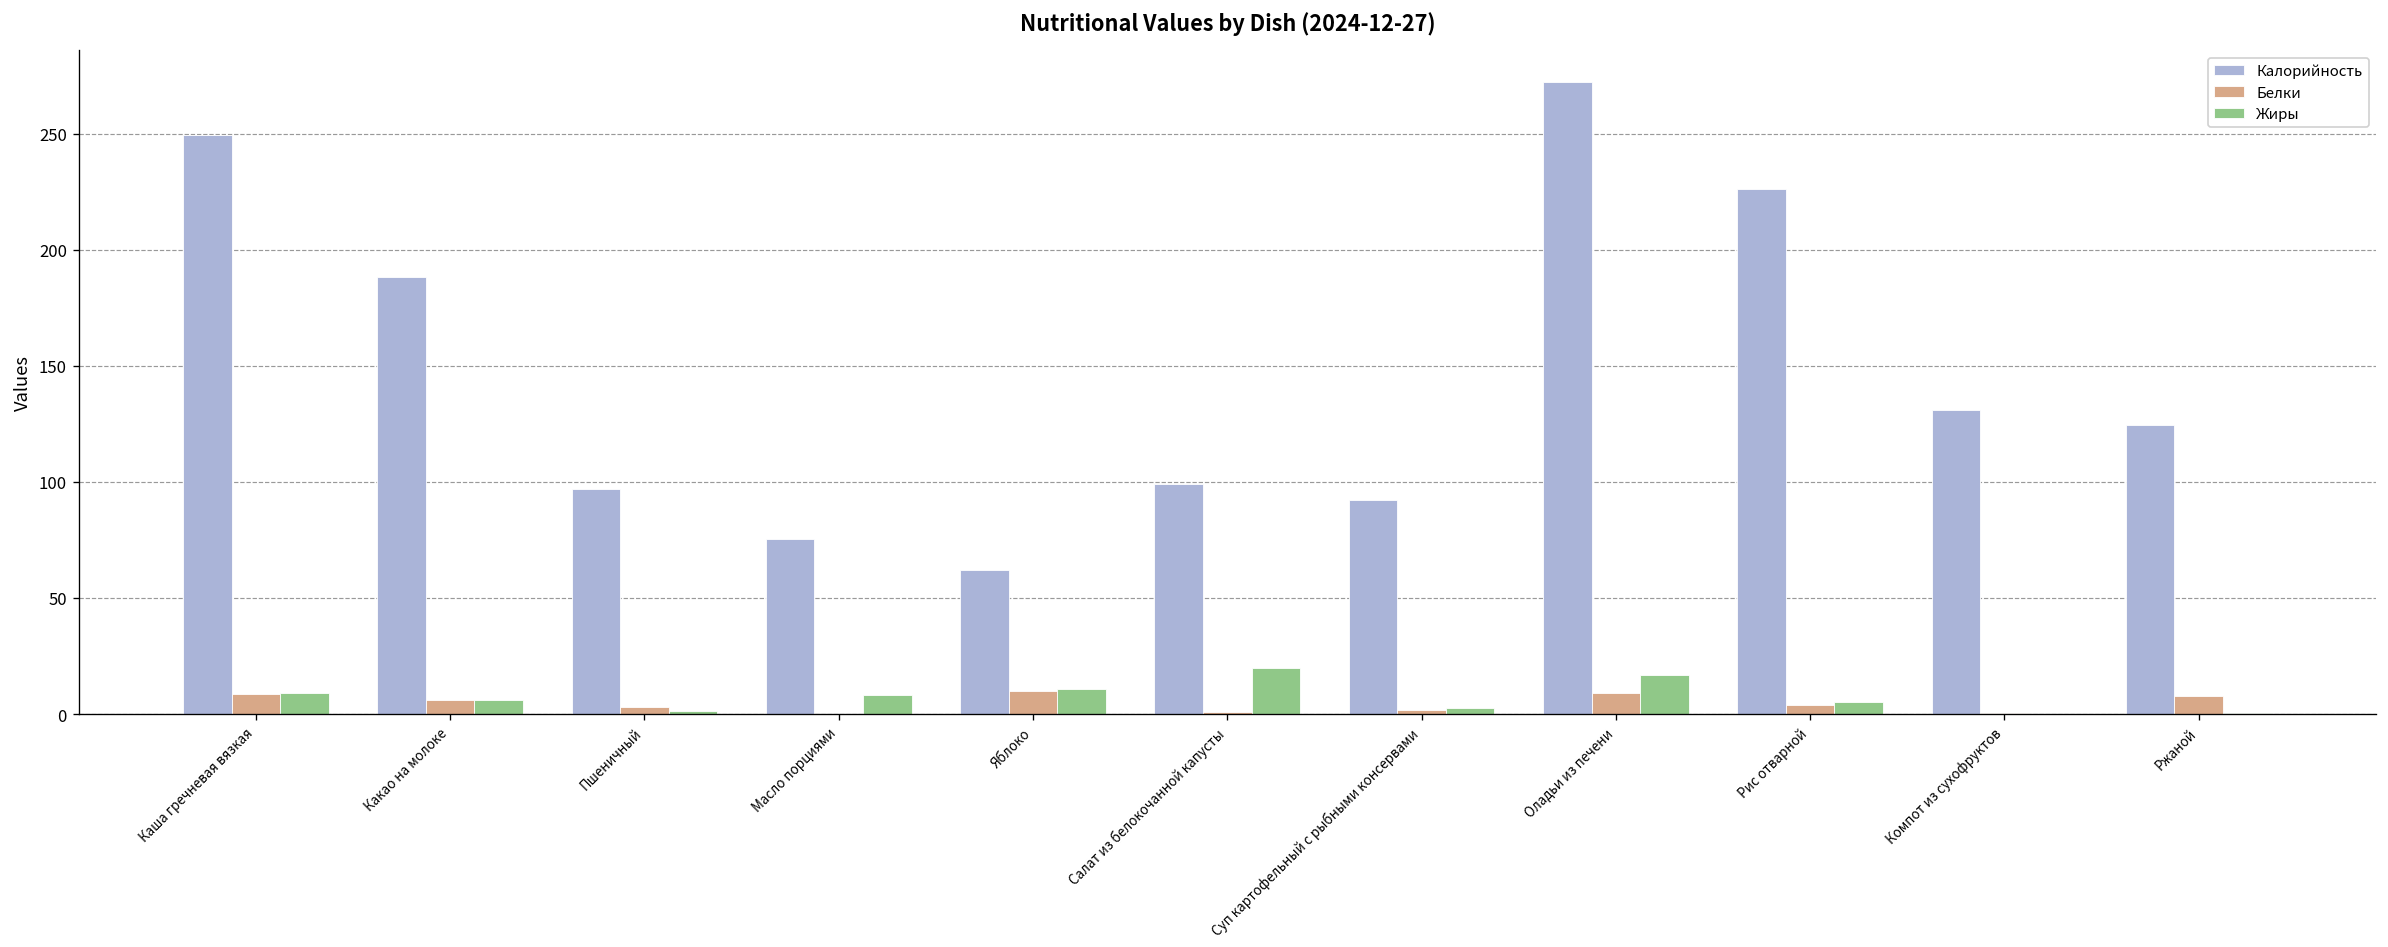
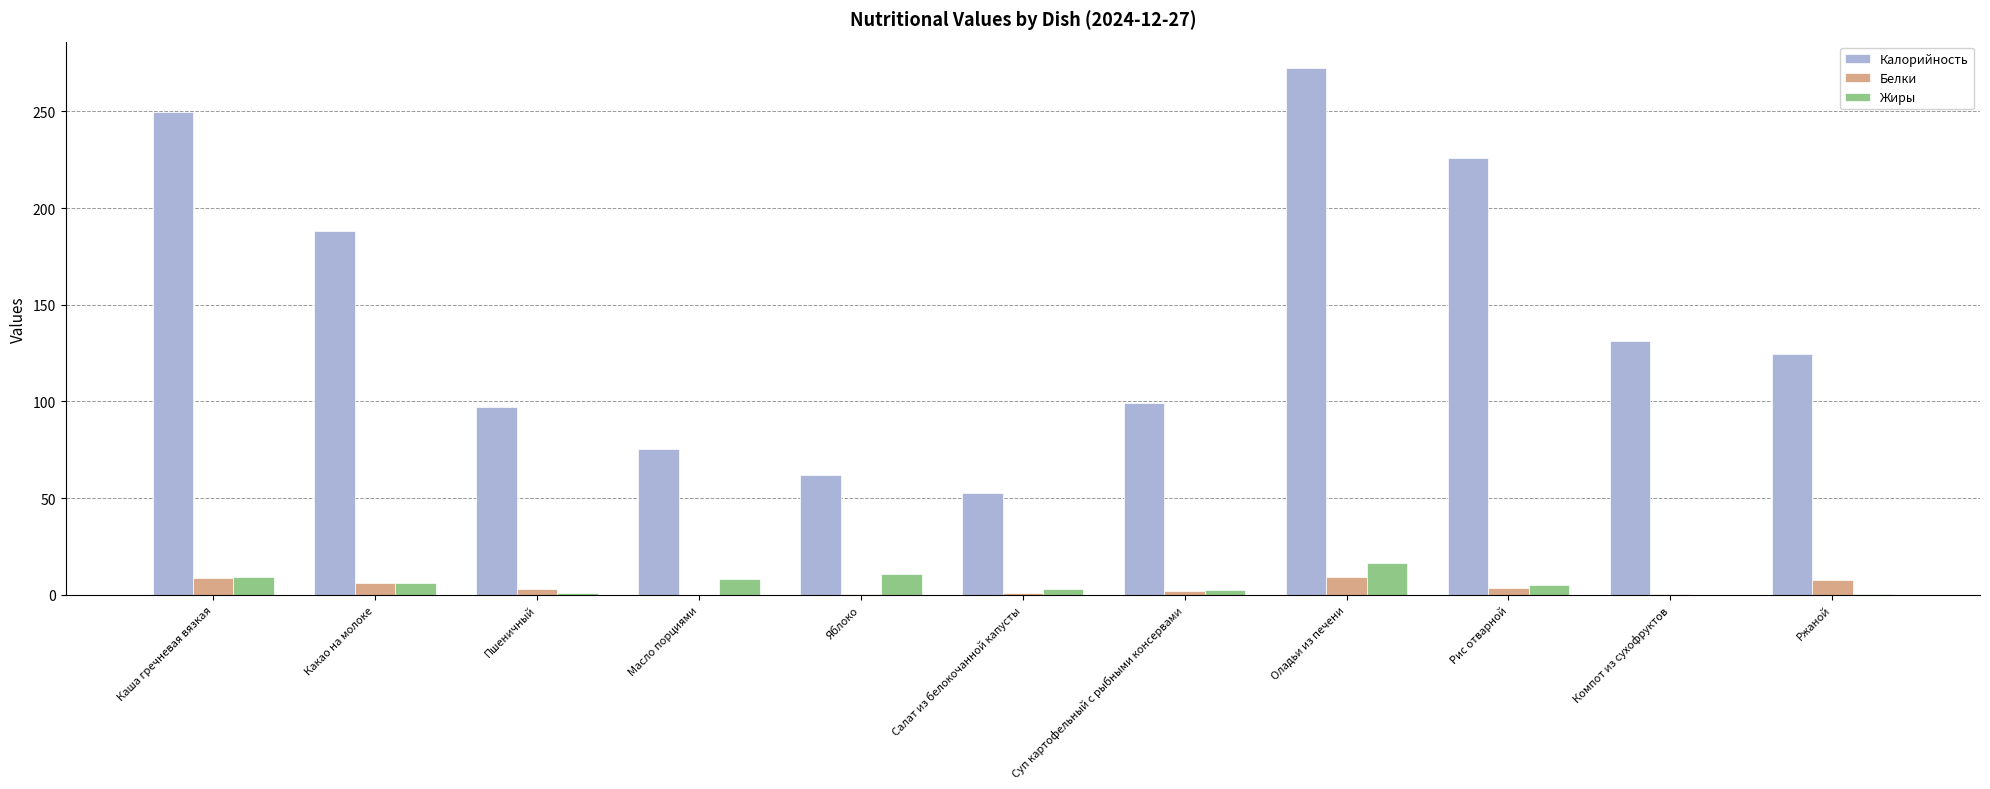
Белки, Яблоко: 10 -> 1
Калорийность, Салат из белокочанной капусты: 99 -> 53
Жиры, Салат из белокочанной капусты: 20 -> 3
Калорийность, Суп картофельный с рыбными консервами: 92 -> 99
